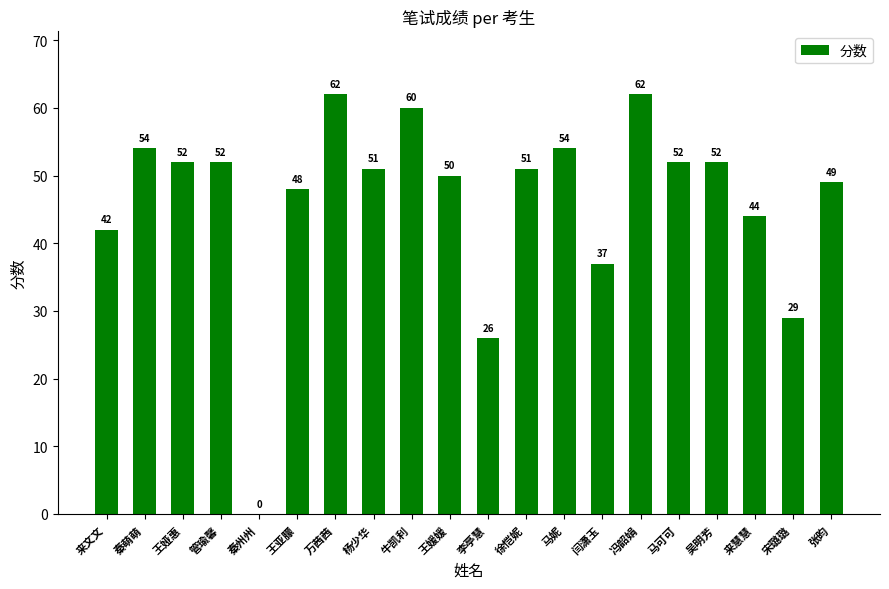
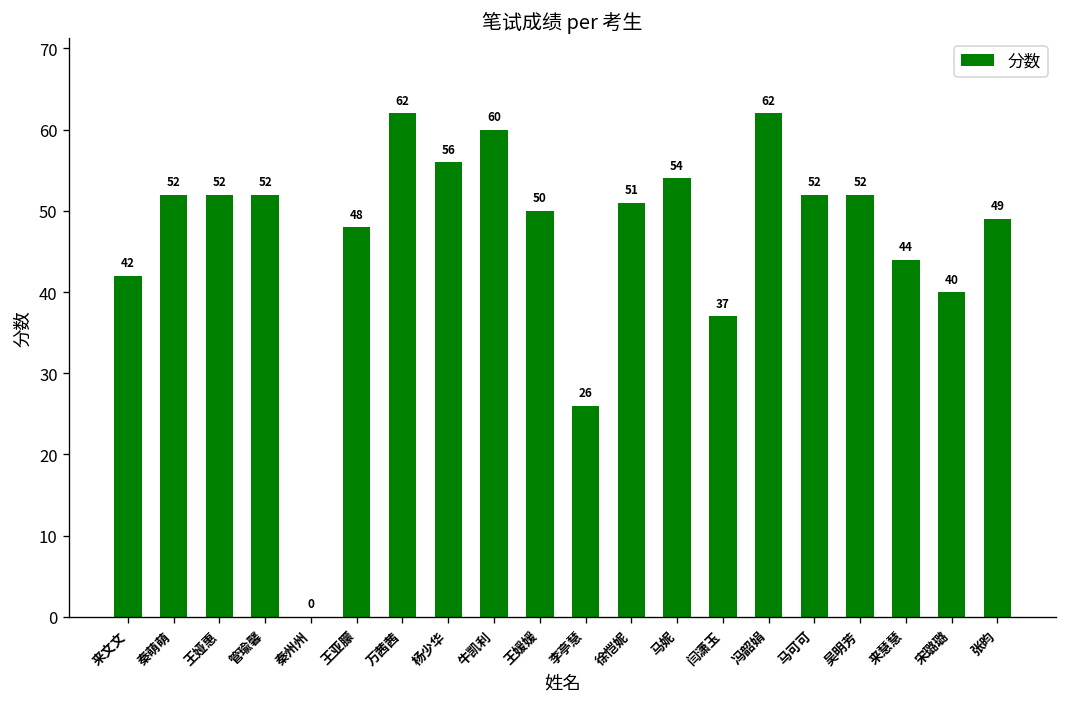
秦萌萌: 54 -> 52
杨少华: 51 -> 56
宋璐璐: 29 -> 40
